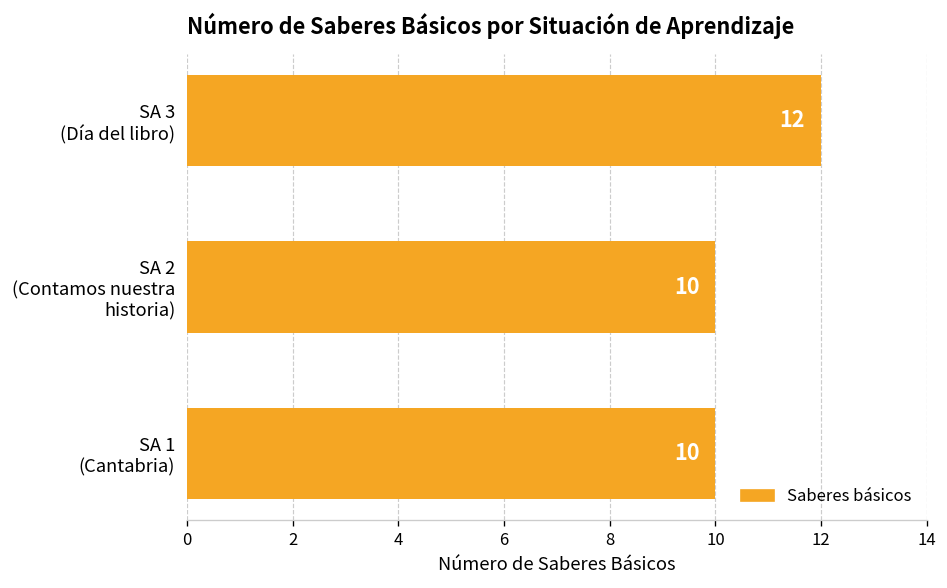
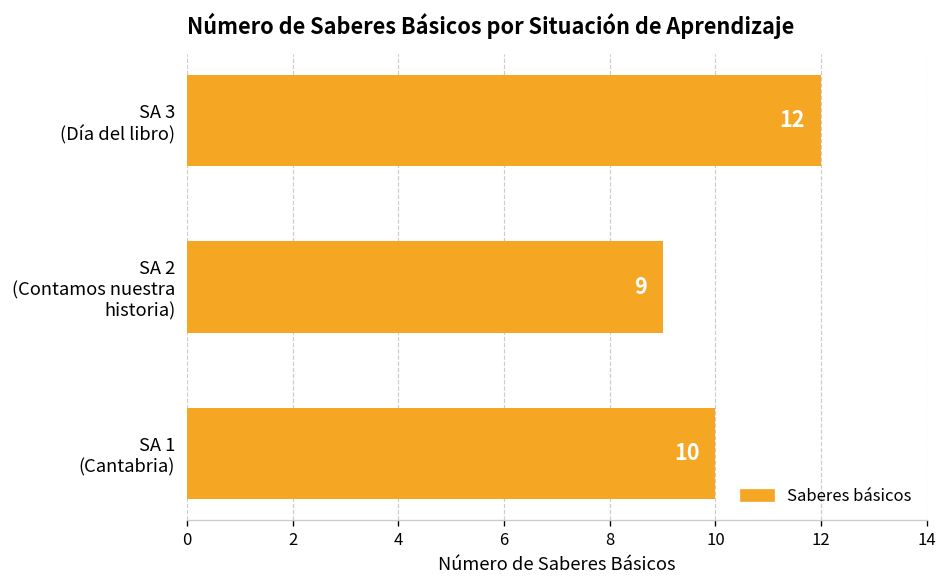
SA 2 (Contamos nuestra historia): 10 -> 9
